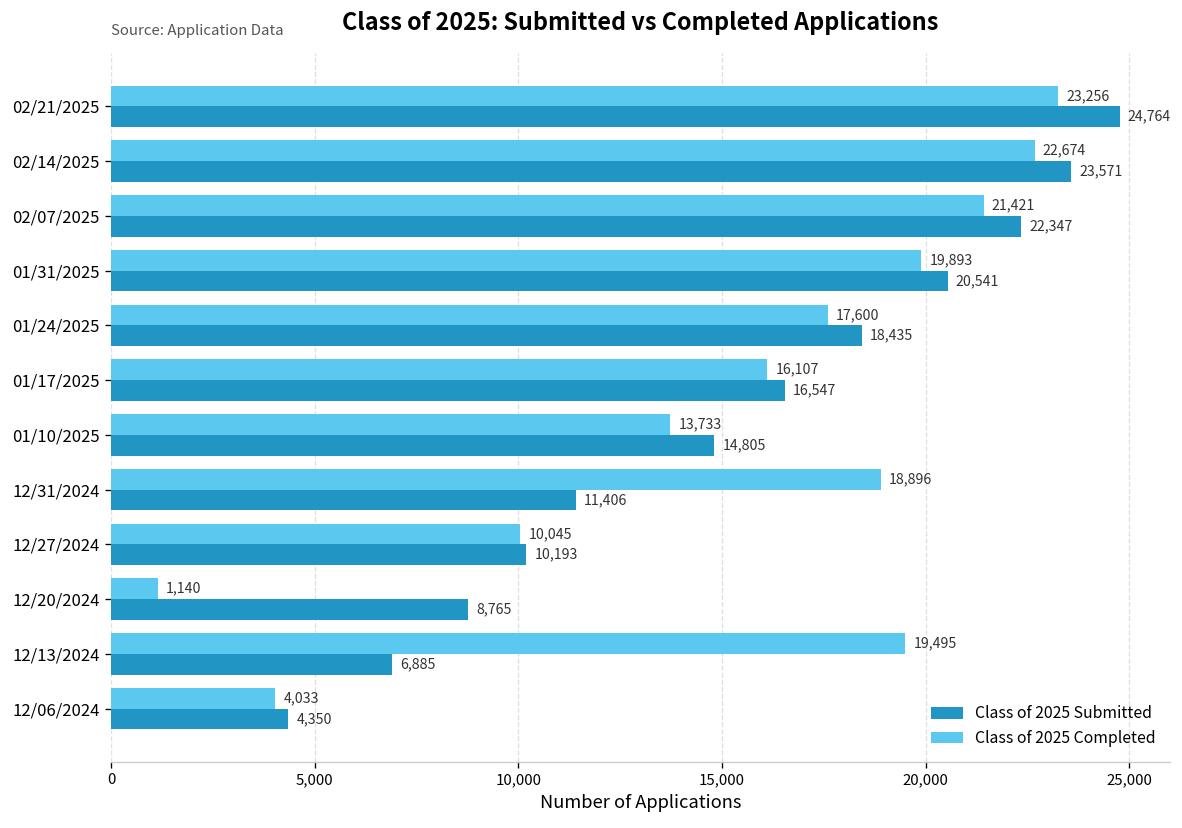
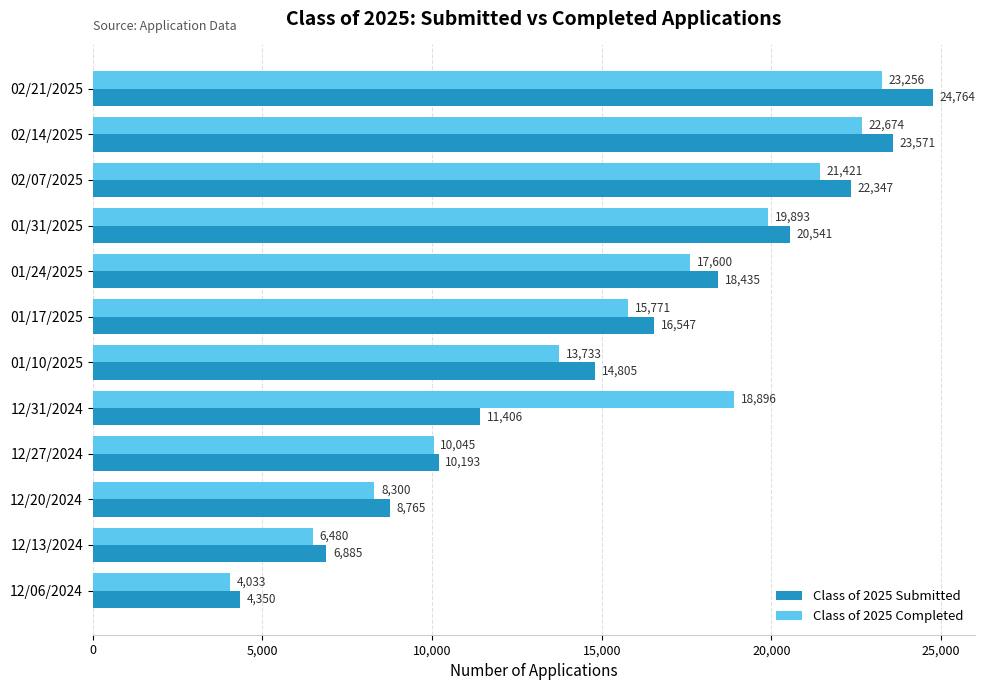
Class of 2025 Completed, 01/17/2025: 16,107 -> 15,771
Class of 2025 Completed, 12/20/2024: 1,140 -> 8,300
Class of 2025 Completed, 12/13/2024: 19,495 -> 6,480
